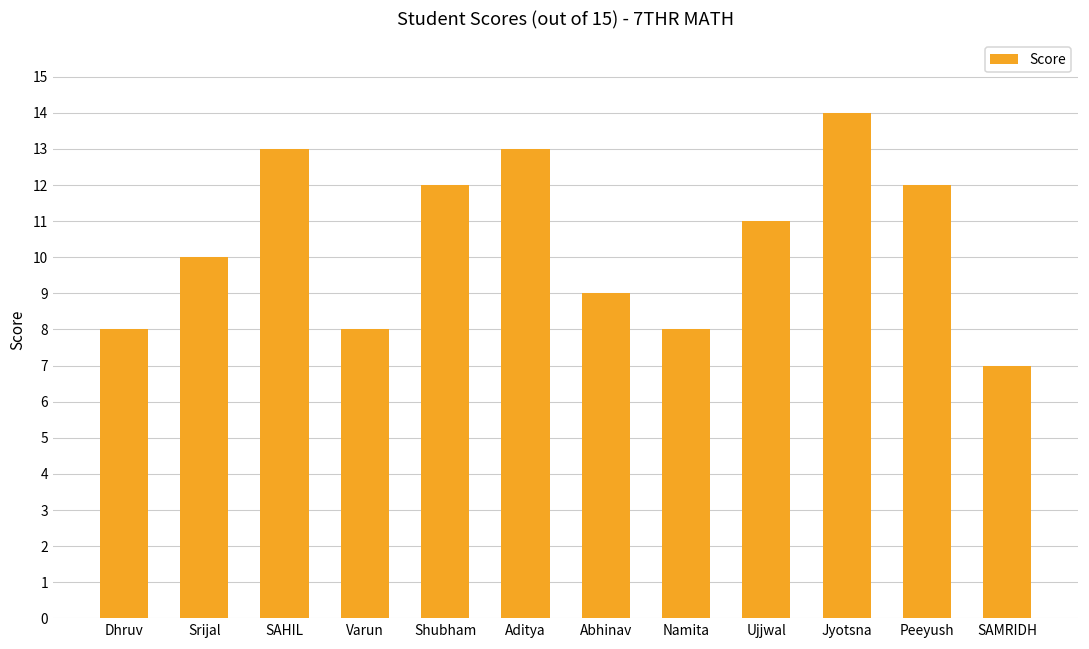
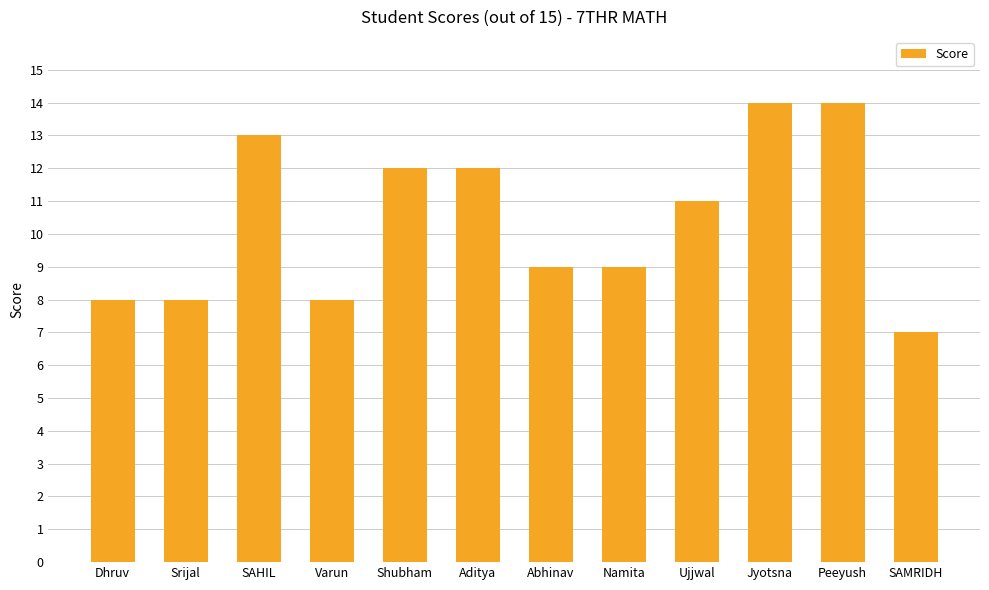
Srijal: 10 -> 8
Aditya: 13 -> 12
Namita: 8 -> 9
Peeyush: 12 -> 14
